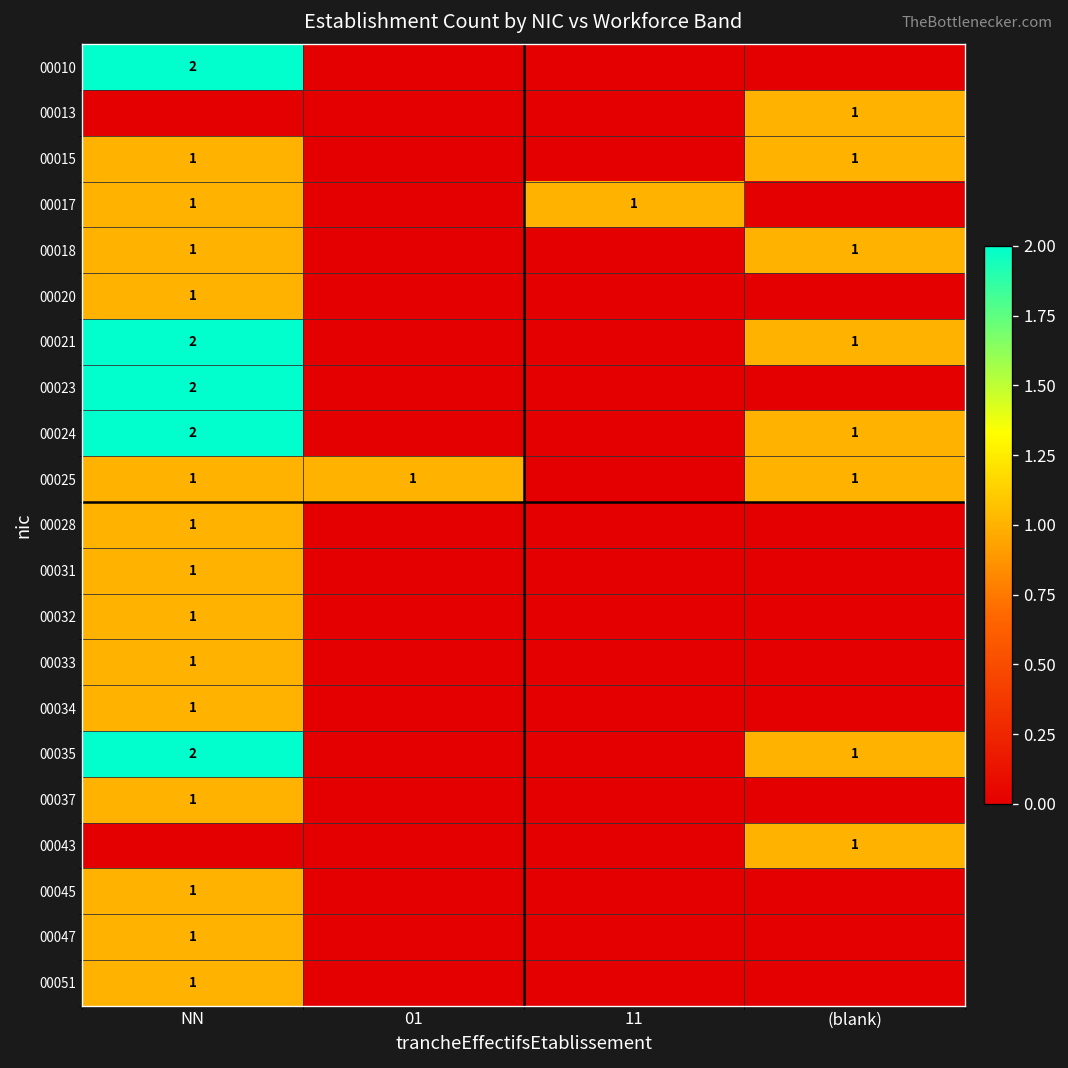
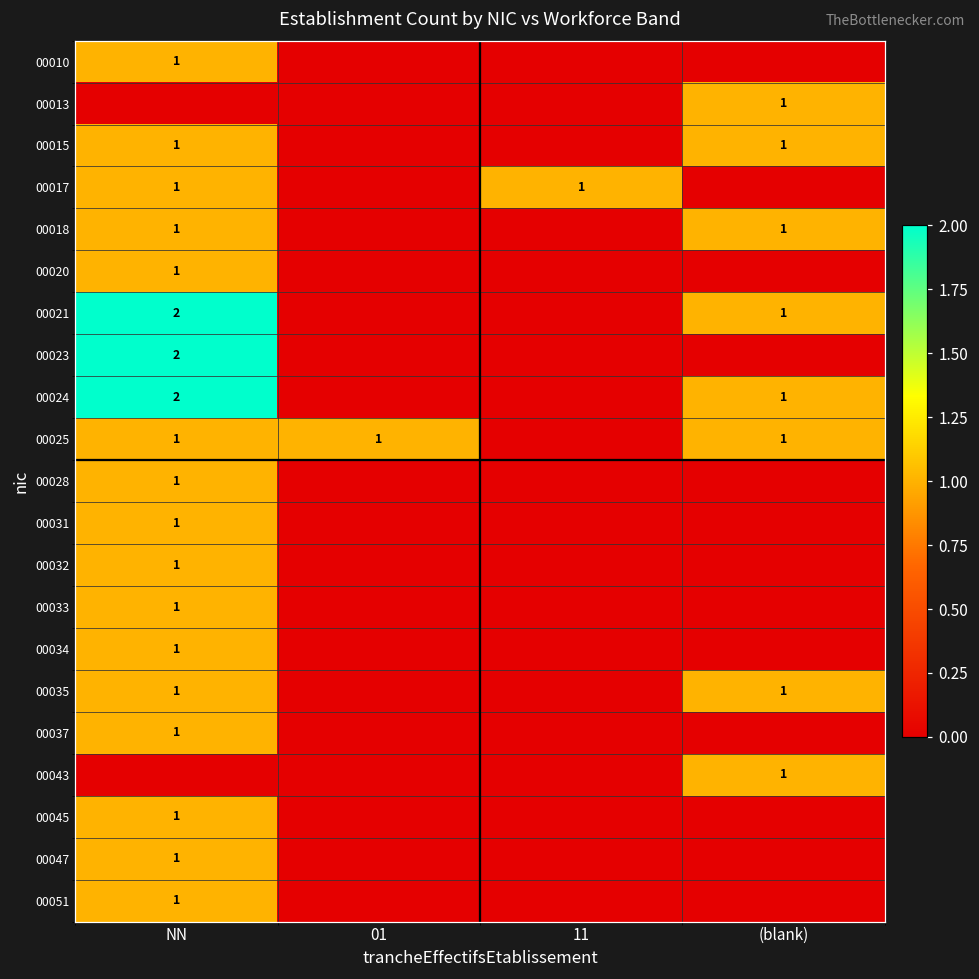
00010, NN: 2 -> 1
00035, NN: 2 -> 1
